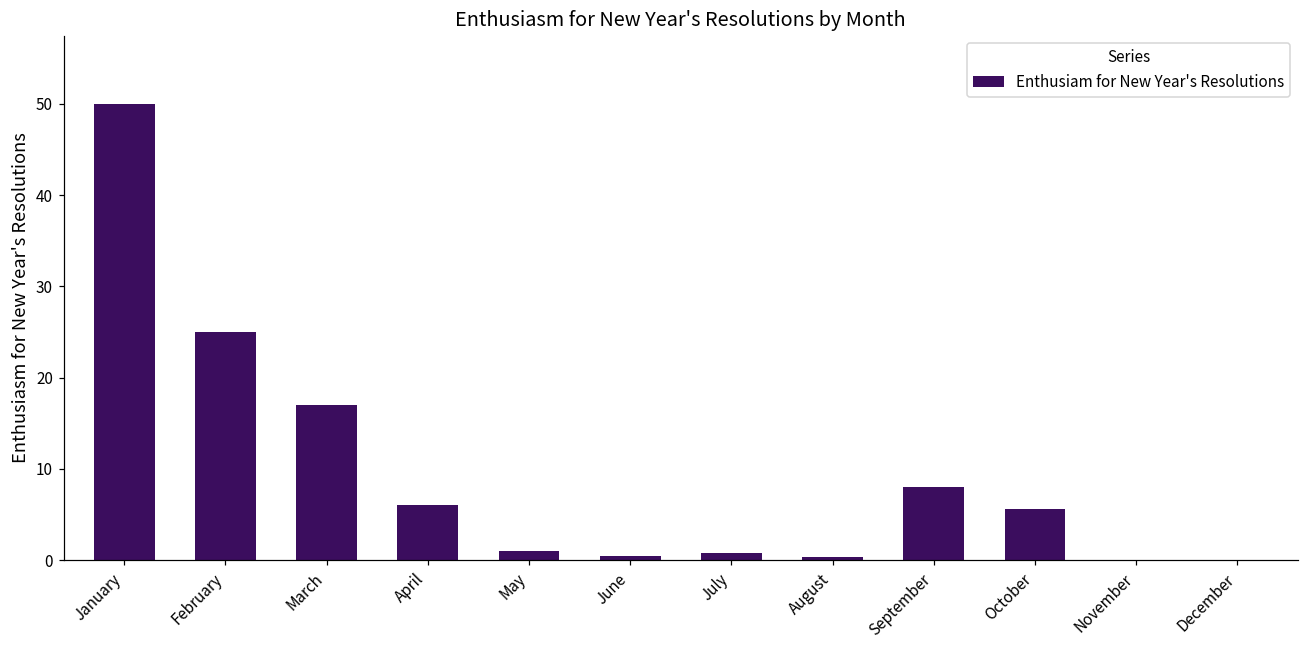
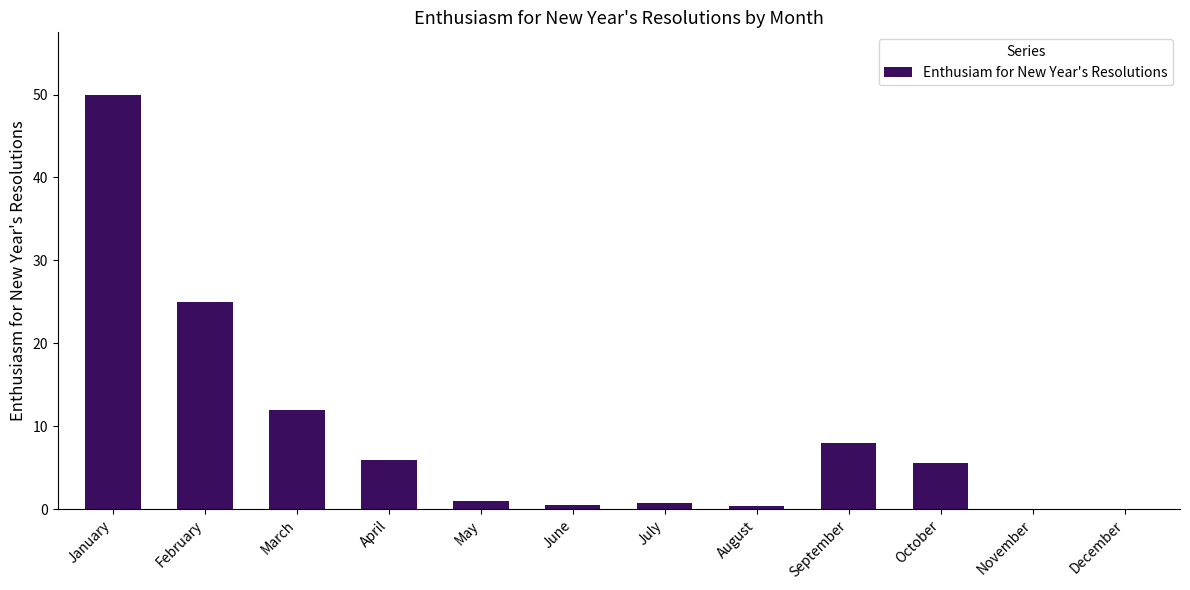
March: 17 -> 12
